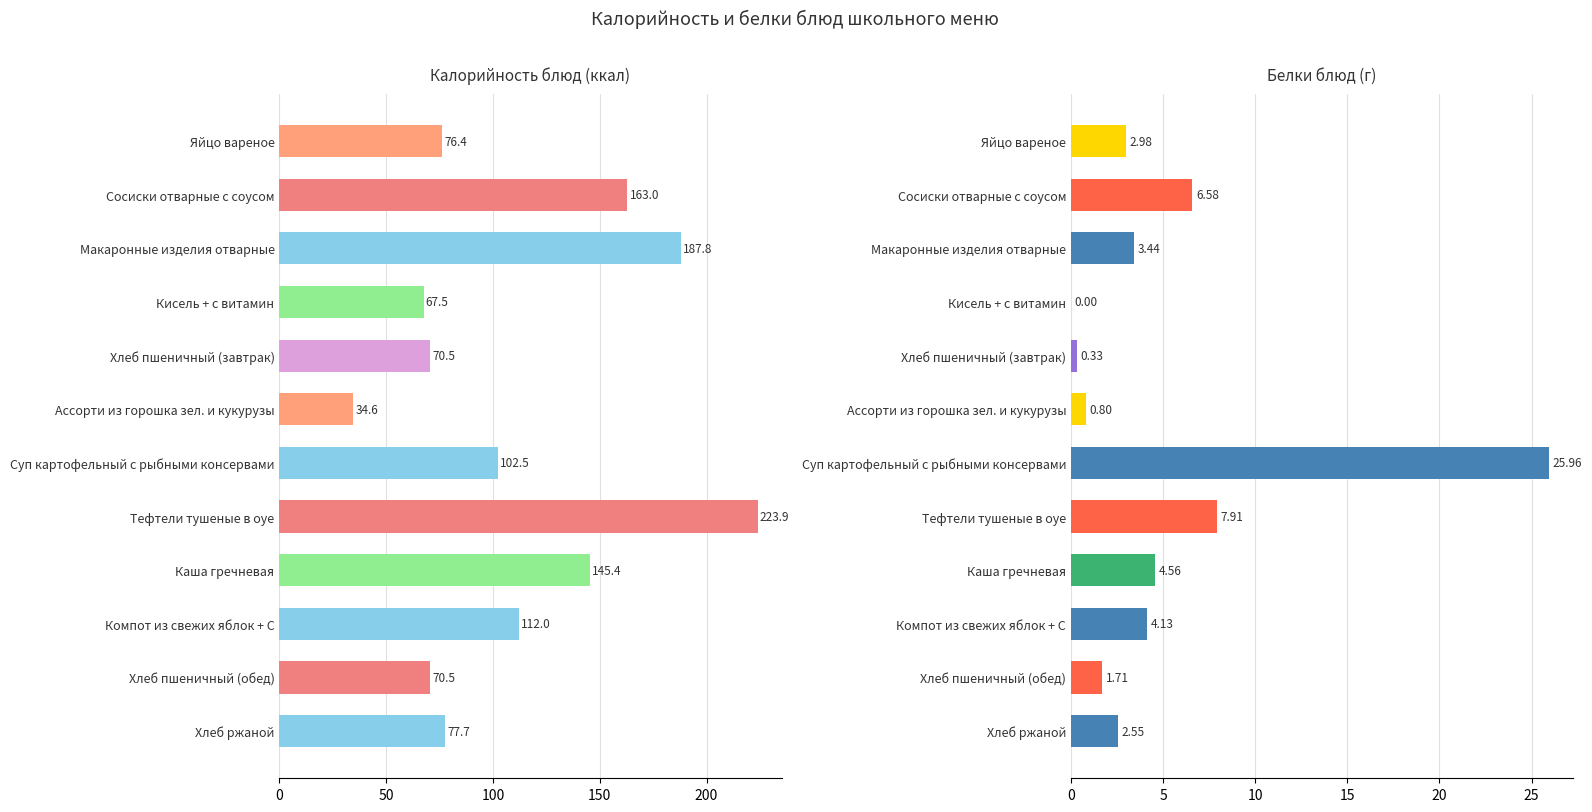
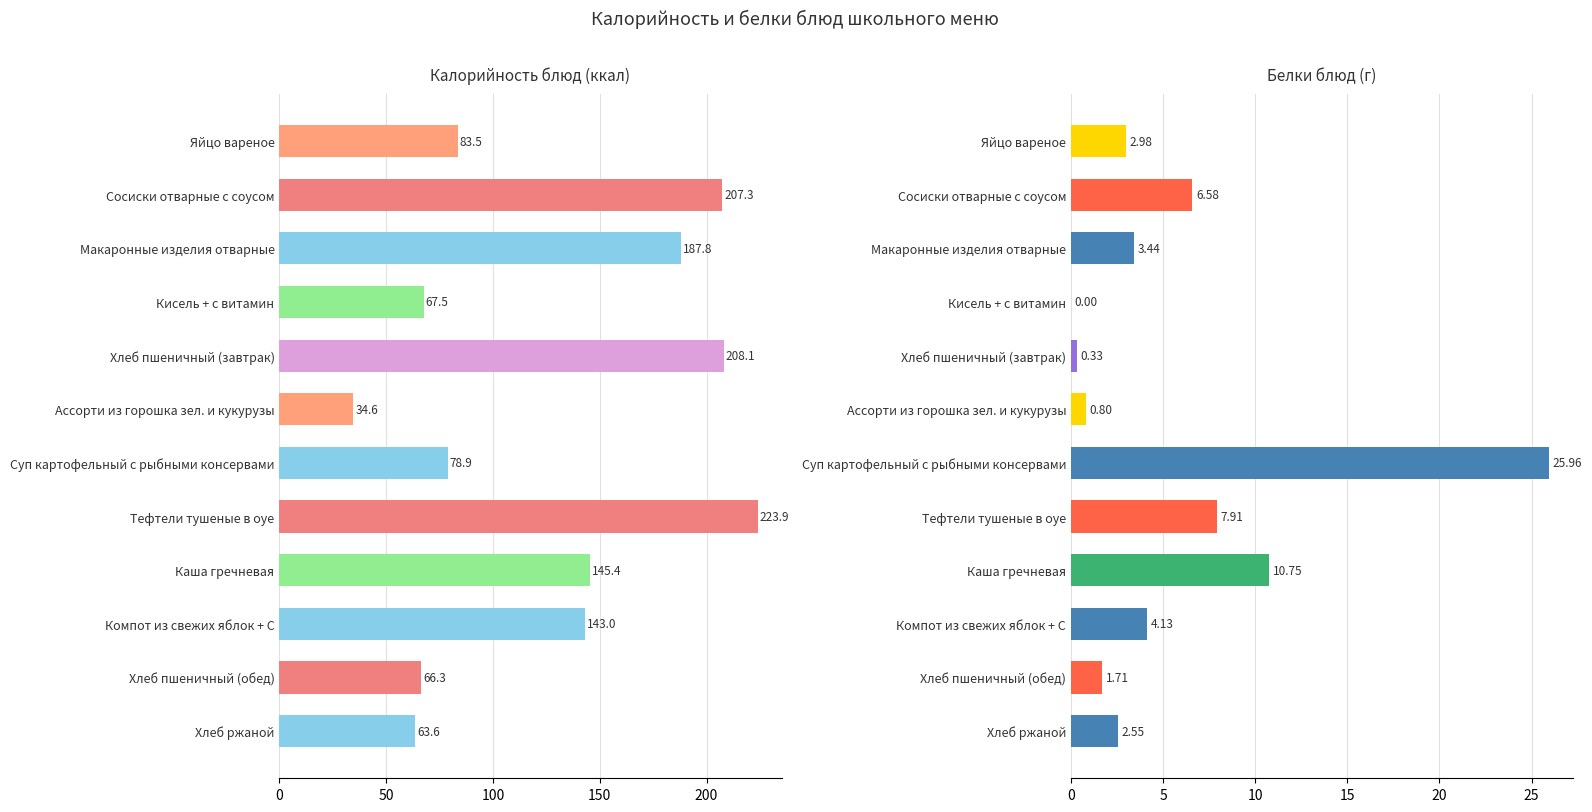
Калорийность блюд (ккал), Яйцо вареное: 76.4 -> 83.5
Калорийность блюд (ккал), Сосиски отварные с соусом: 163.0 -> 207.3
Калорийность блюд (ккал), Хлеб пшеничный (завтрак): 70.5 -> 208.1
Калорийность блюд (ккал), Суп картофельный с рыбными консервами: 102.5 -> 78.9
Калорийность блюд (ккал), Компот из свежих яблок + С: 112.0 -> 143.0
Калорийность блюд (ккал), Хлеб пшеничный (обед): 70.5 -> 66.3
Калорийность блюд (ккал), Хлеб ржаной: 77.7 -> 63.6
Белки блюд (г), Каша гречневая: 4.56 -> 10.75
